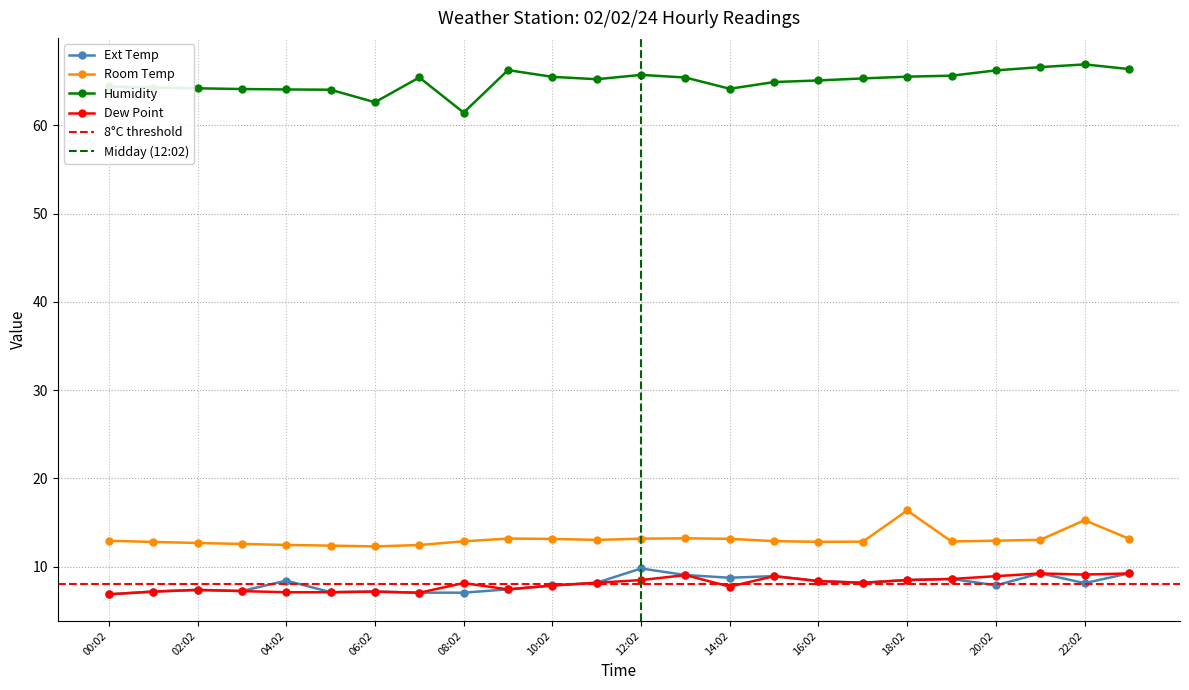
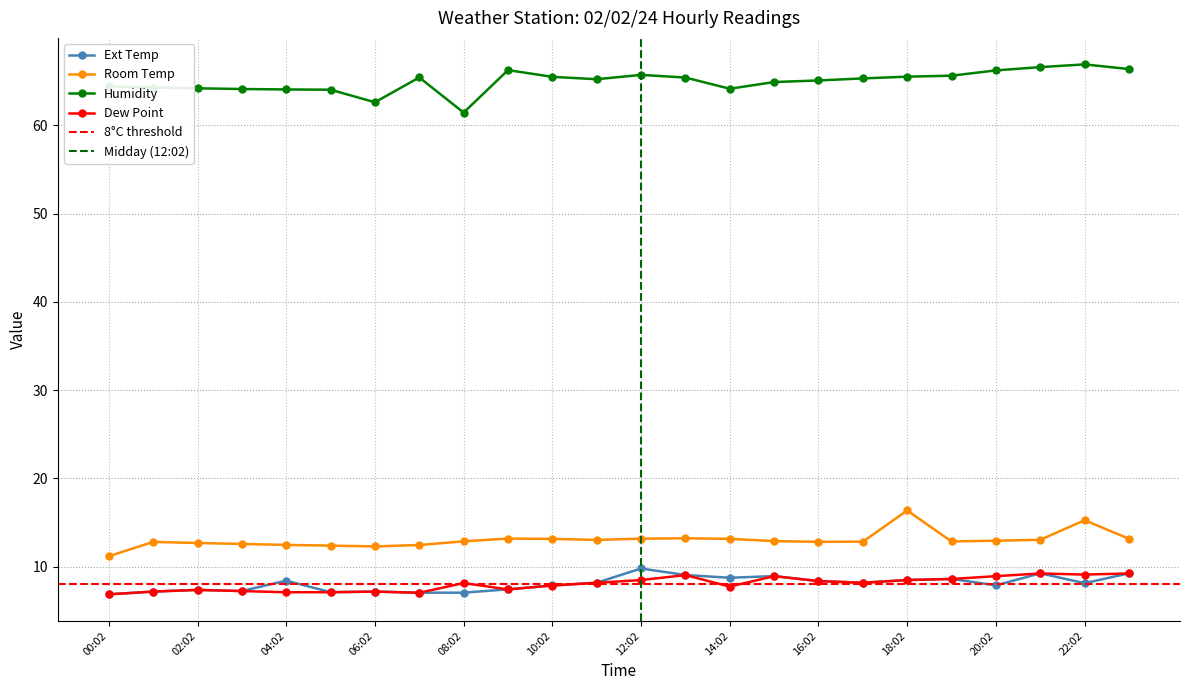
Room Temp, 00:02: 13 -> 11
